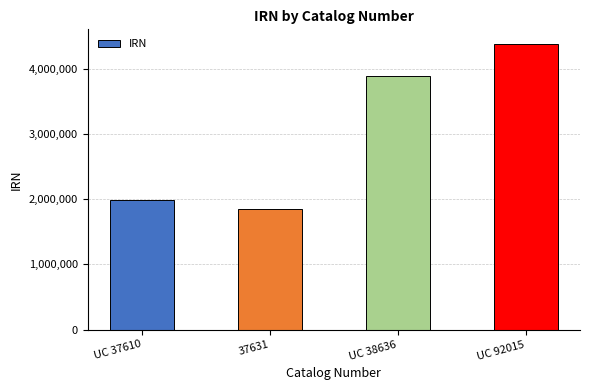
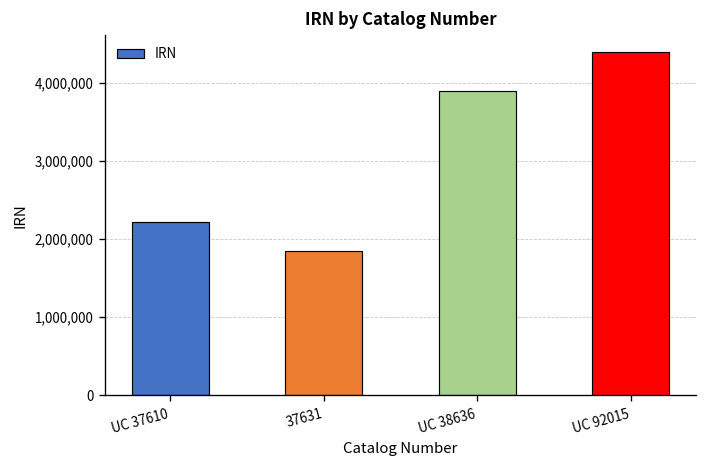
UC 37610: 2,000,000 -> 2,200,000
